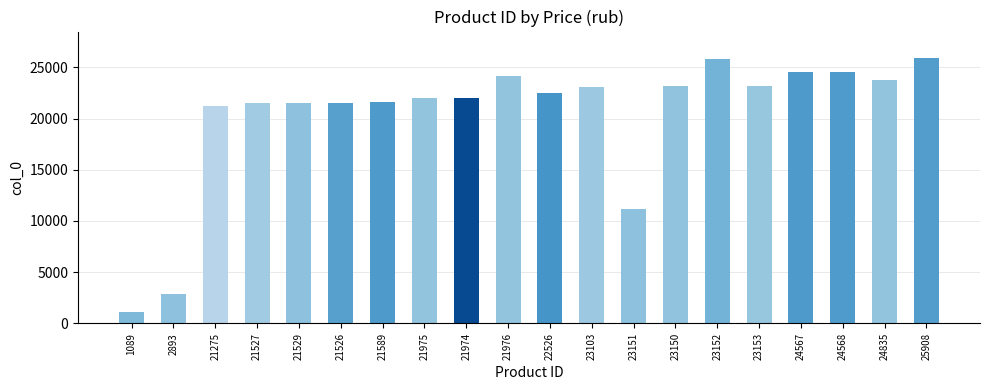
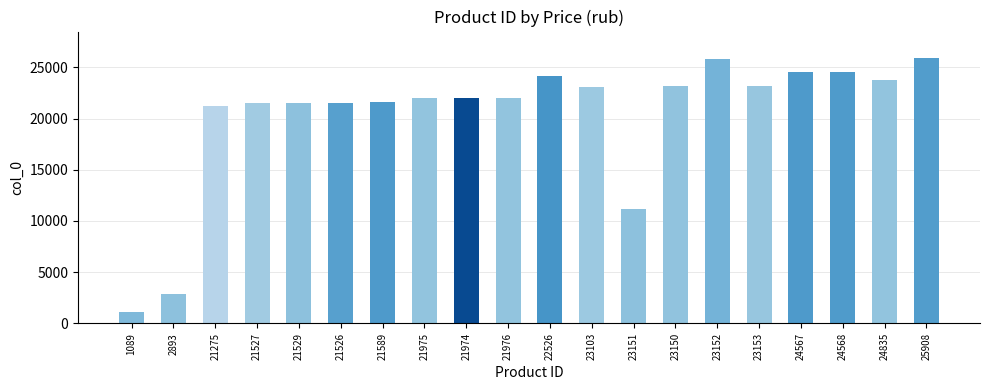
21976: 24100 -> 22000
22526: 22500 -> 24100
